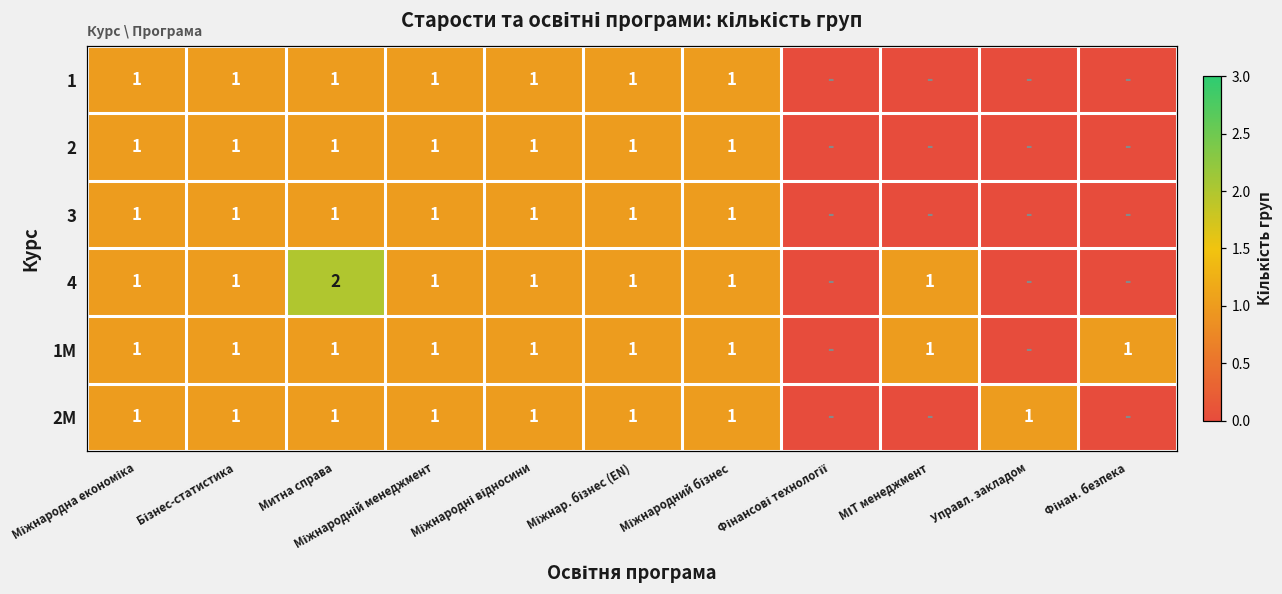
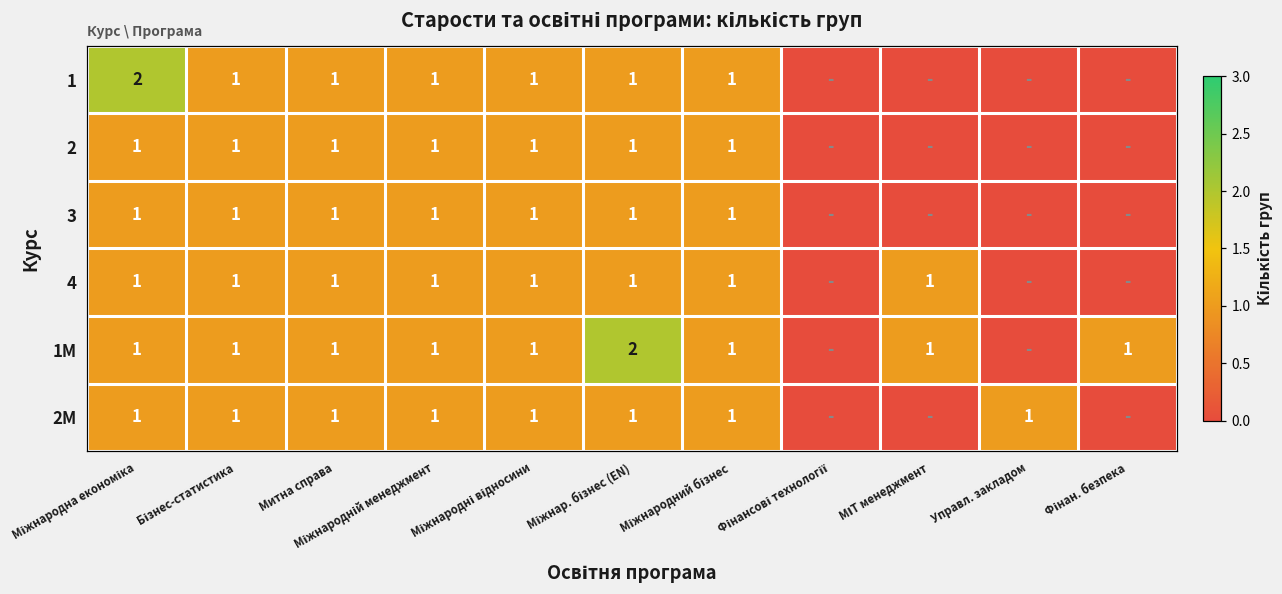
1, Міжнародна економіка: 1 -> 2
4, Митна справа: 2 -> 1
1M, Міжнар. бізнес (EN): 1 -> 2
